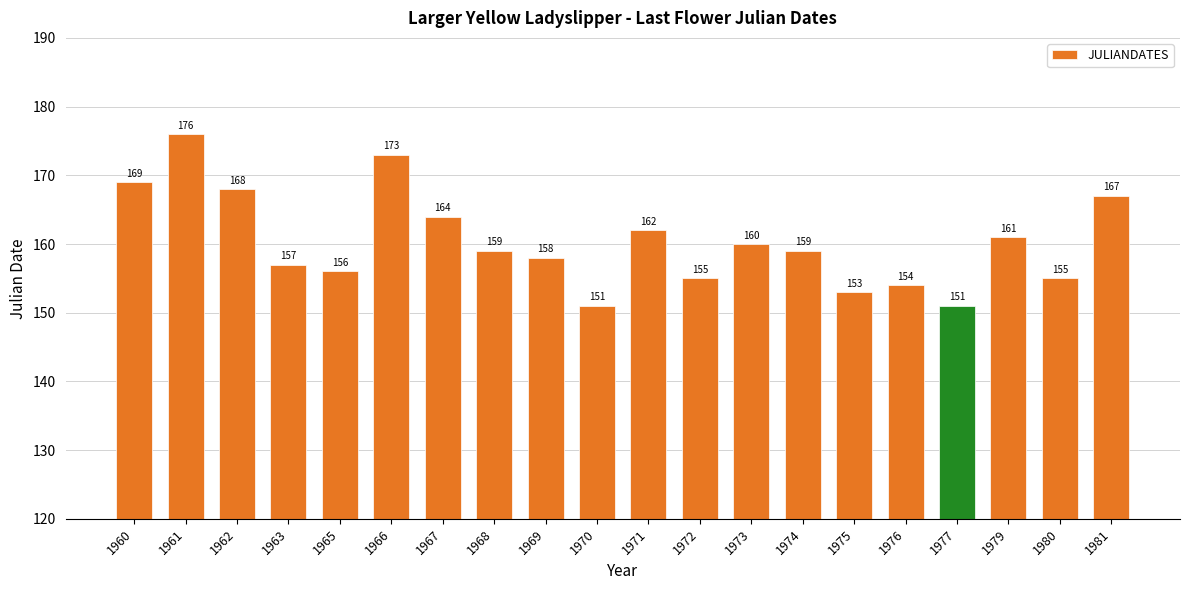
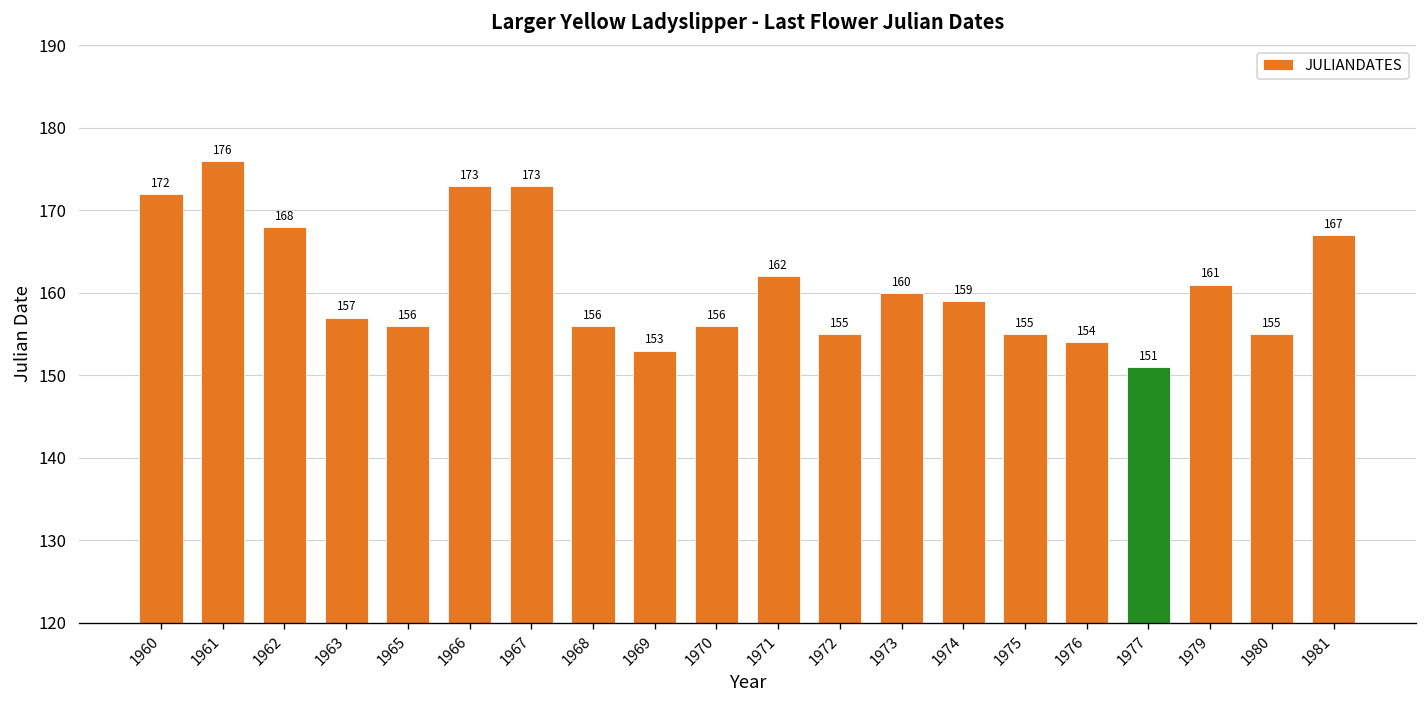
1960: 169 -> 172
1967: 164 -> 173
1968: 159 -> 156
1969: 158 -> 153
1970: 151 -> 156
1975: 153 -> 155
